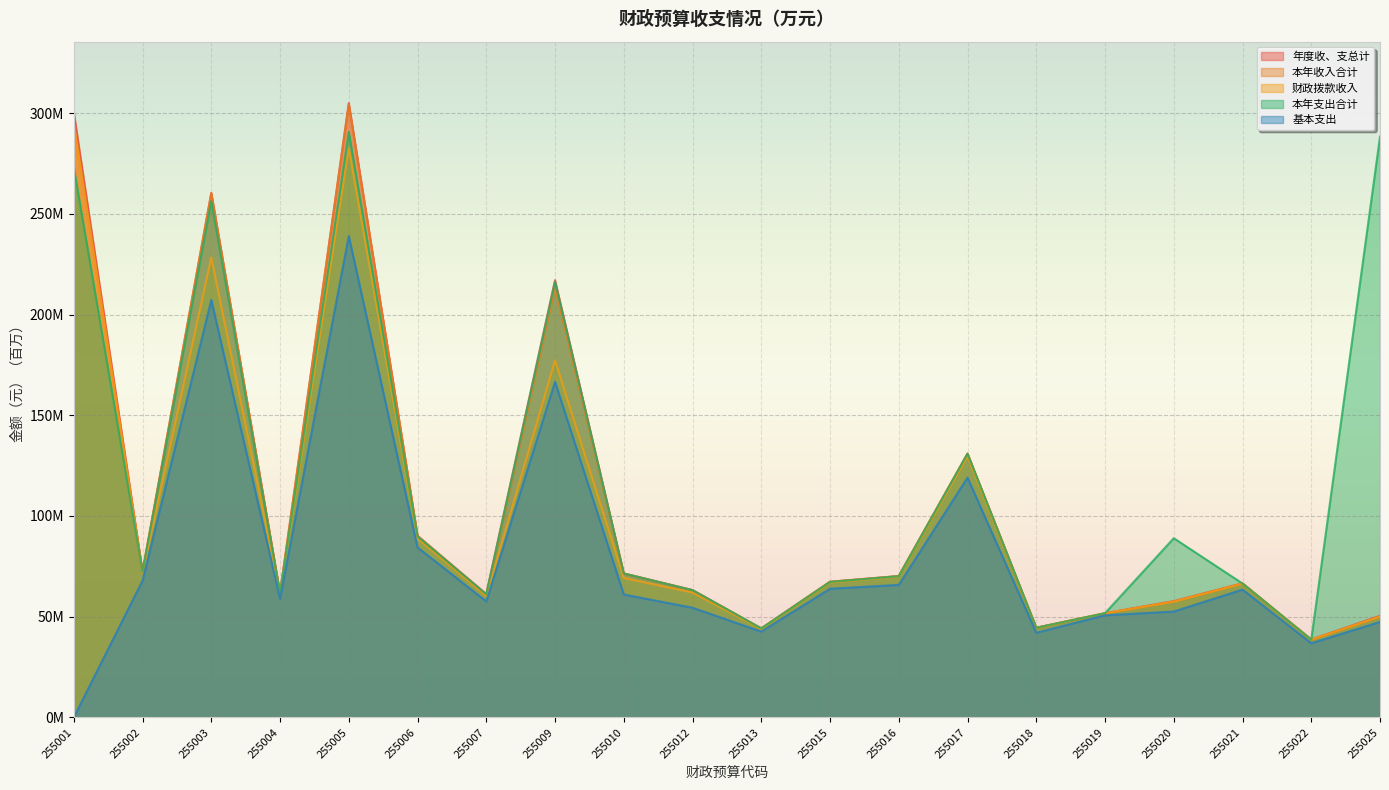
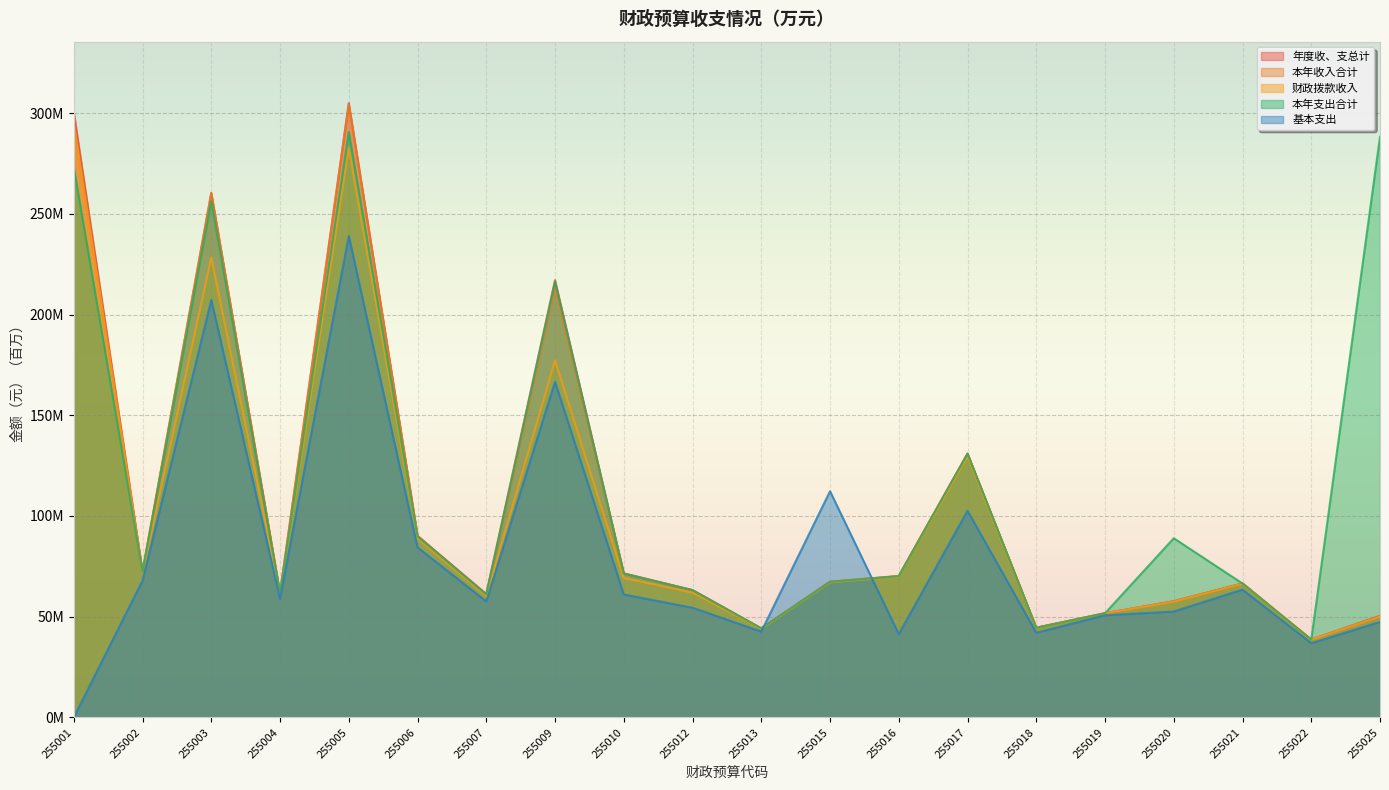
基本支出, 255015: 64000000 -> 112000000
基本支出, 255016: 66000000 -> 41000000
基本支出, 255017: 119000000 -> 103000000
